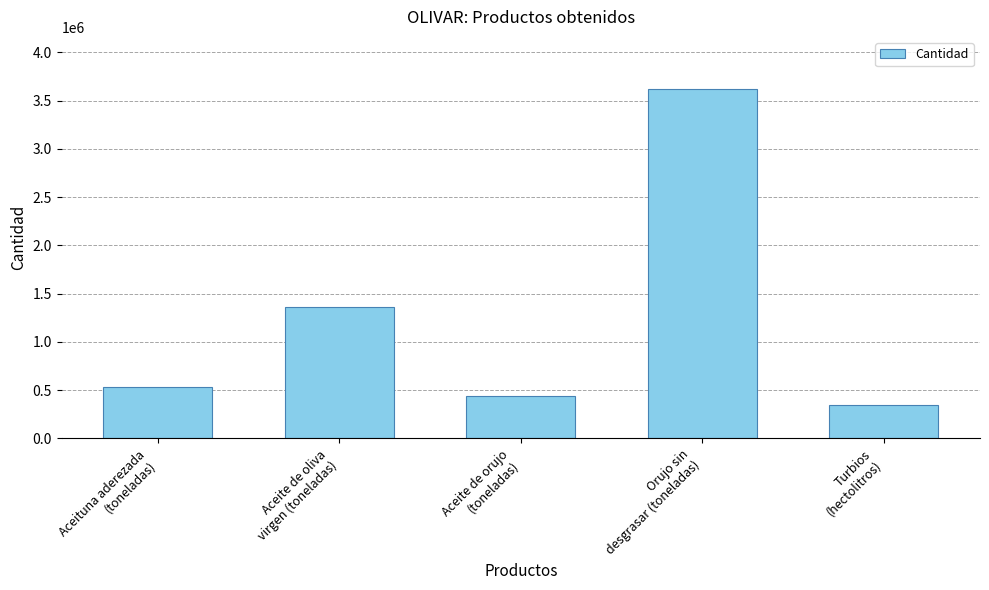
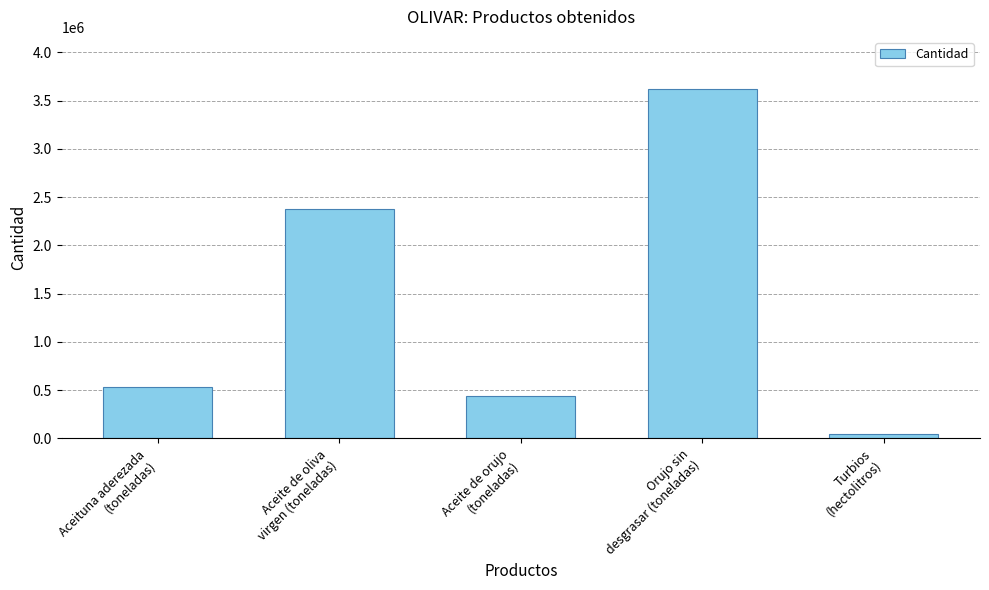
Aceite de oliva virgen (toneladas): 1400000 -> 2400000
Turbios (hectolitros): 300000 -> 0
